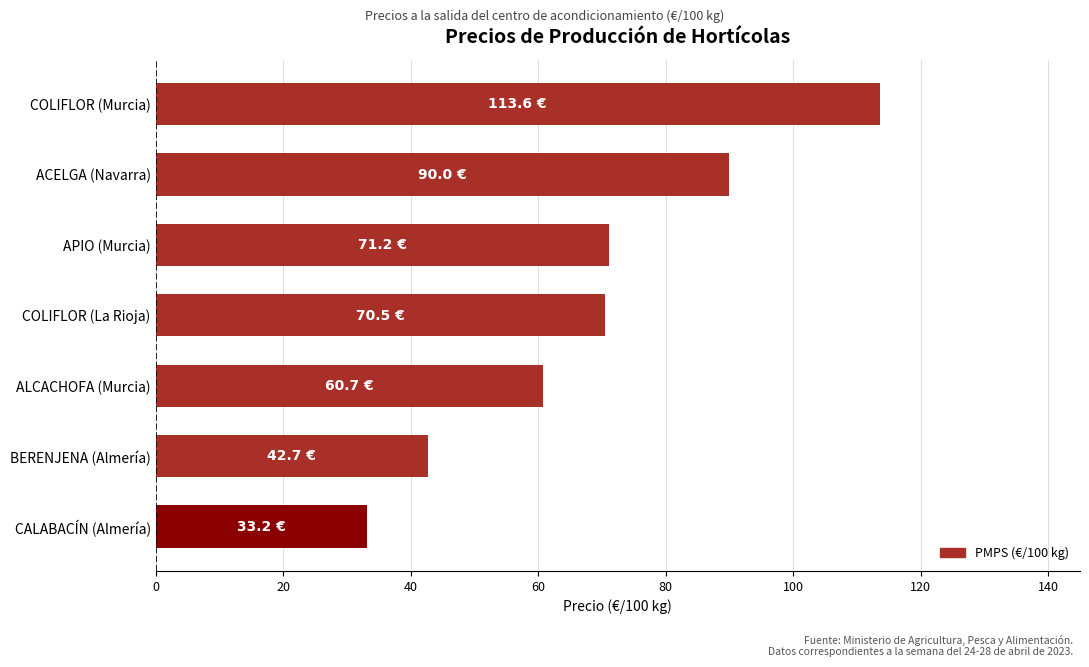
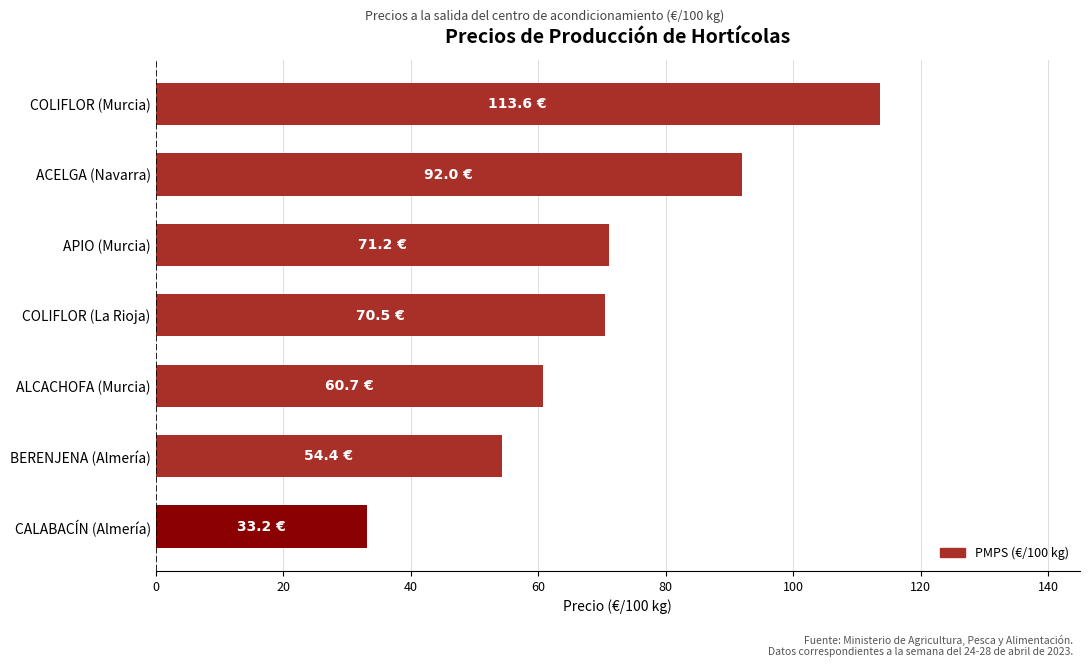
ACELGA (Navarra): 90.0 -> 92.0
BERENJENA (Almería): 42.7 -> 54.4
